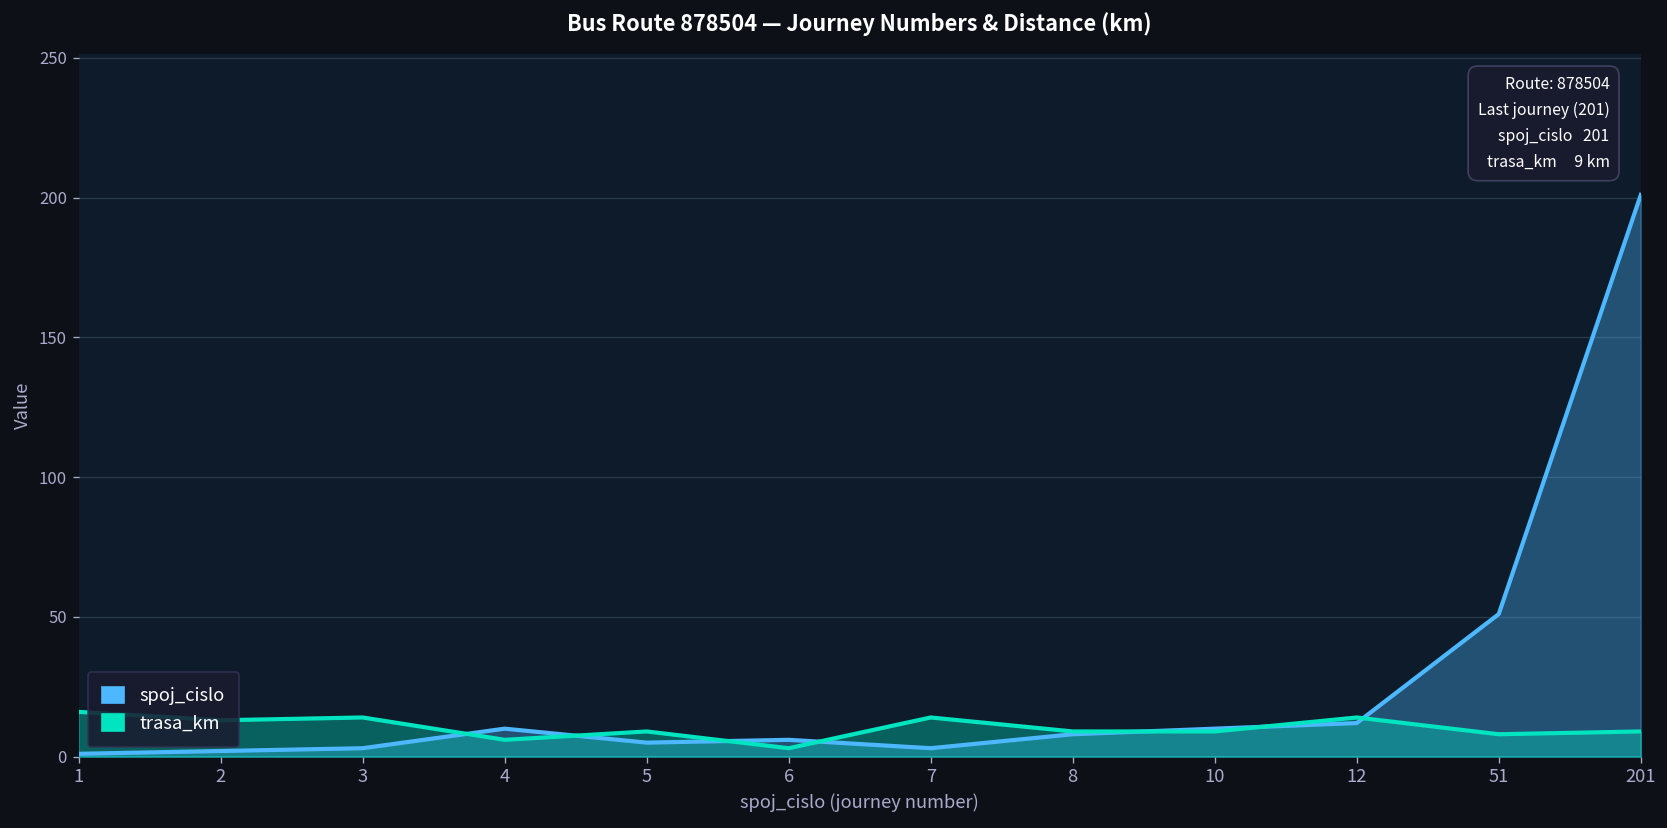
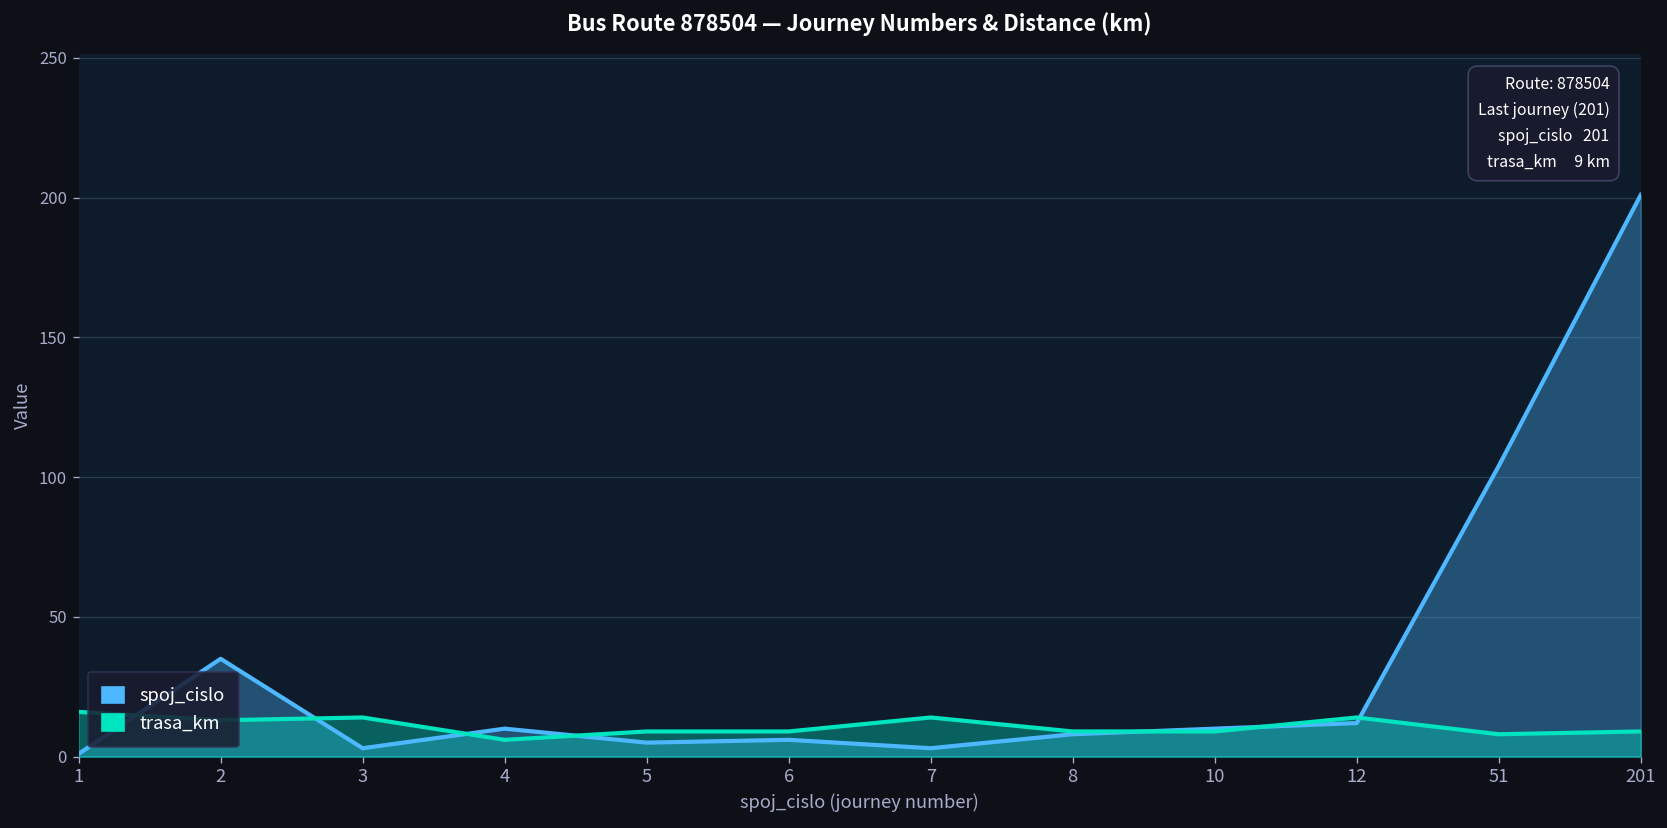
spoj_cislo, 2: 2 -> 35
trasa_km, 6: 3 -> 9
spoj_cislo, 51: 51 -> 104
